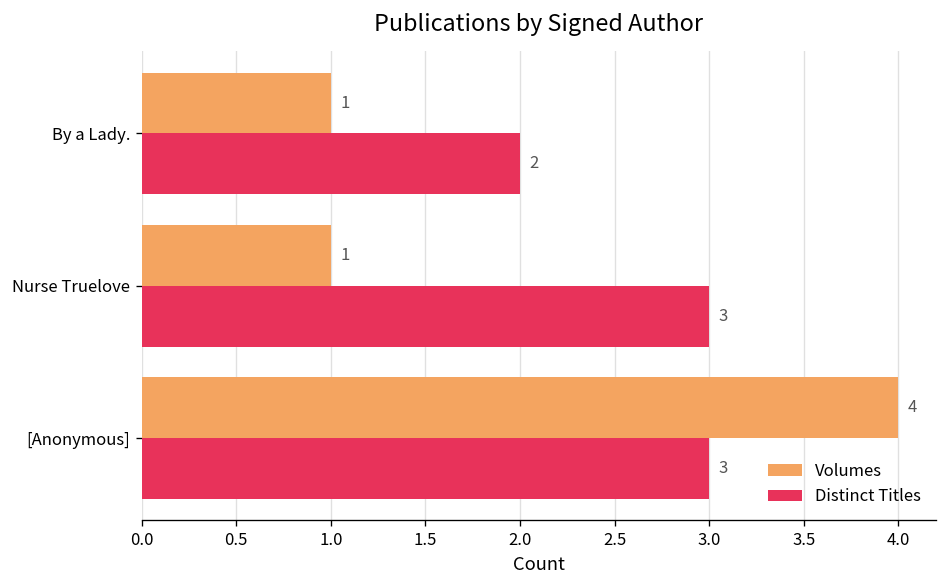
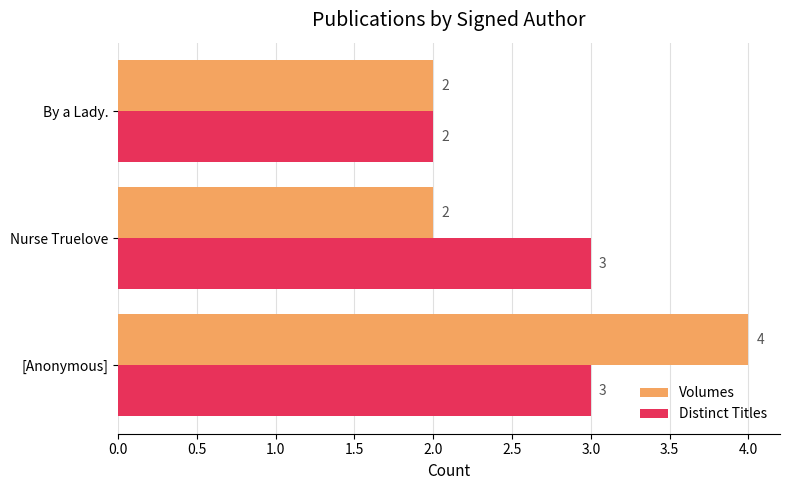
Volumes, By a Lady.: 1 -> 2
Volumes, Nurse Truelove: 1 -> 2
